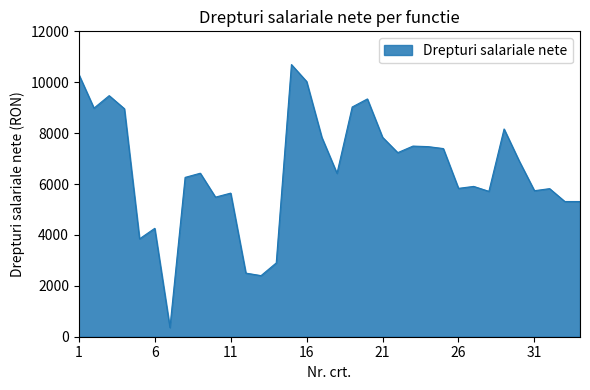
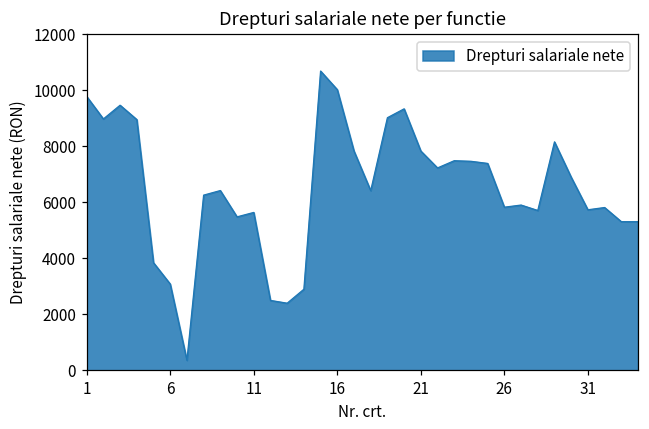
1: 10300 -> 9800
6: 4300 -> 3100
